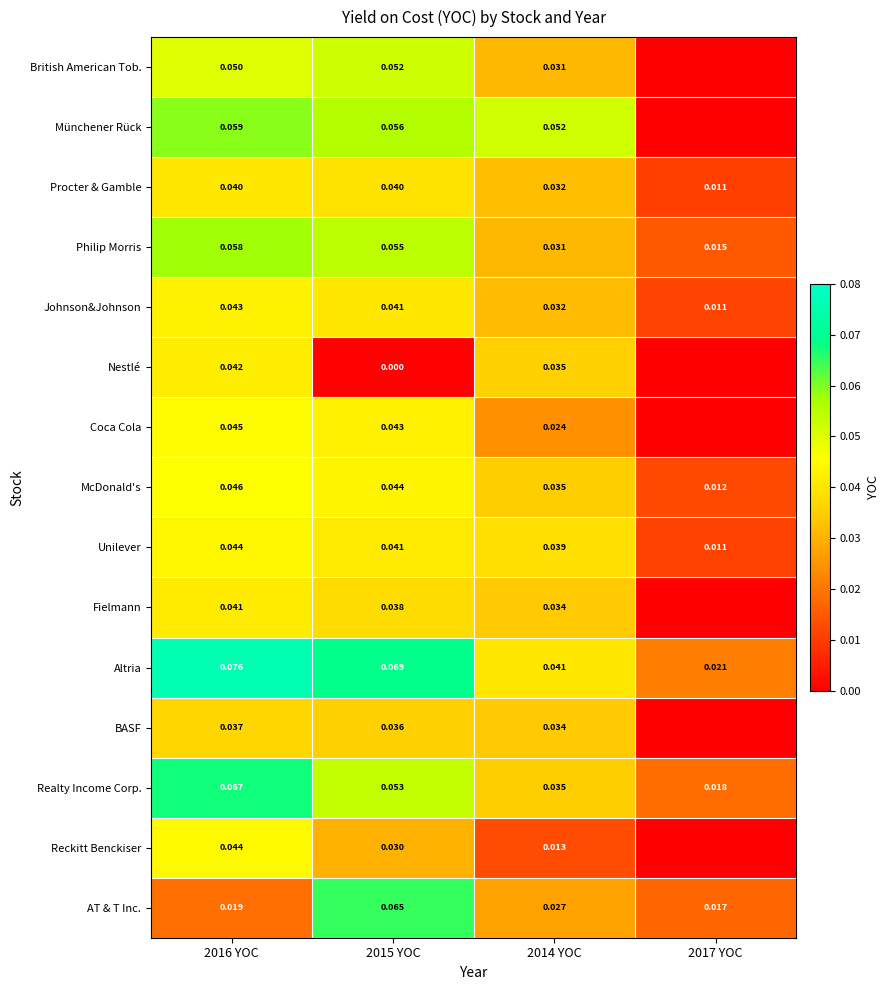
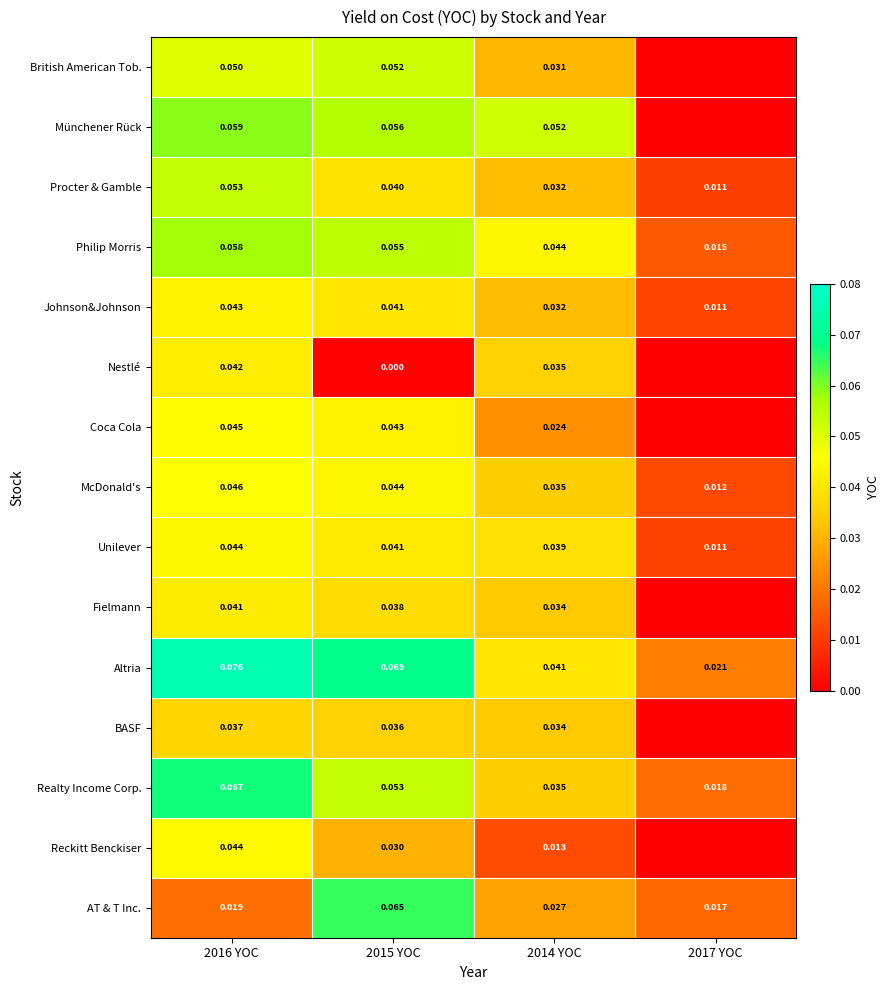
Procter & Gamble, 2016 YOC: 0.040 -> 0.053
Philip Morris, 2014 YOC: 0.031 -> 0.044
